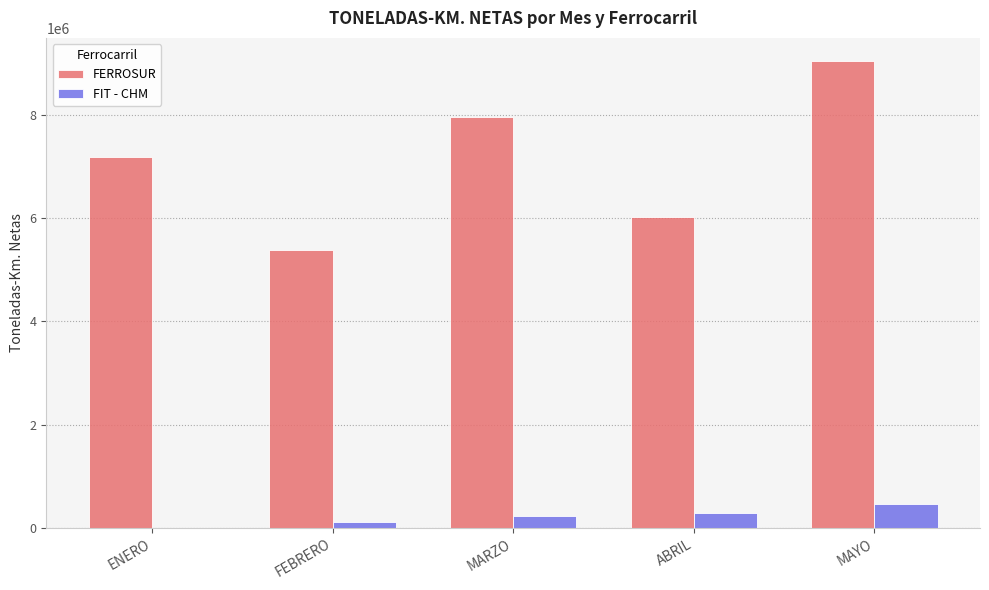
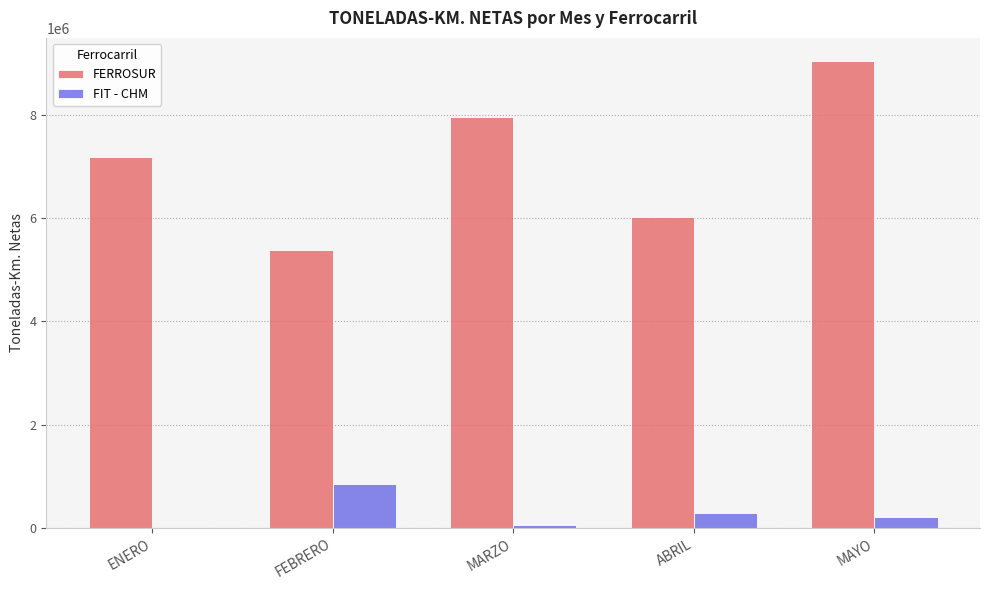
FIT - CHM, FEBRERO: 100000 -> 800000
FIT - CHM, MARZO: 200000 -> 100000
FIT - CHM, MAYO: 500000 -> 200000
